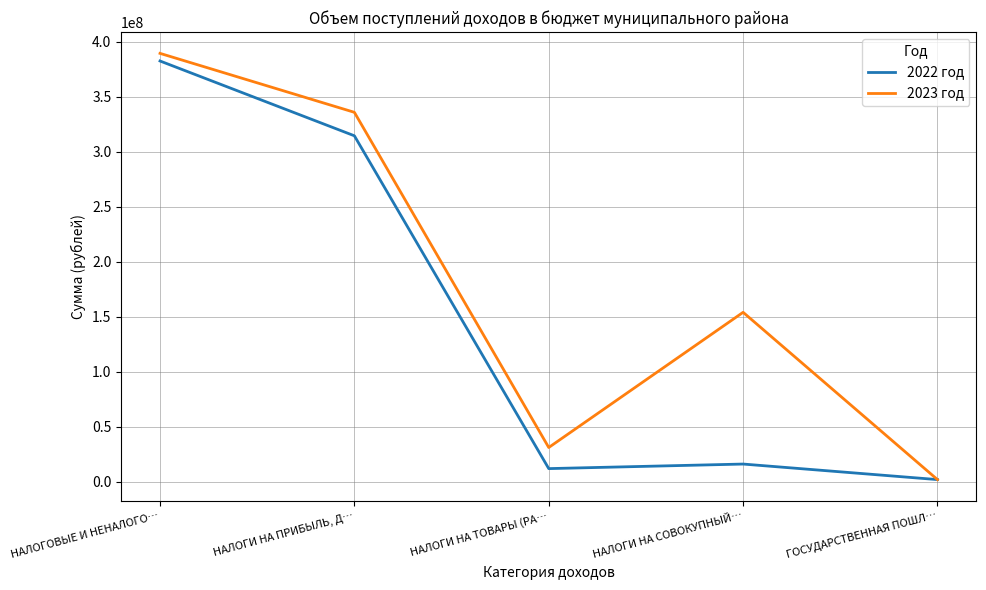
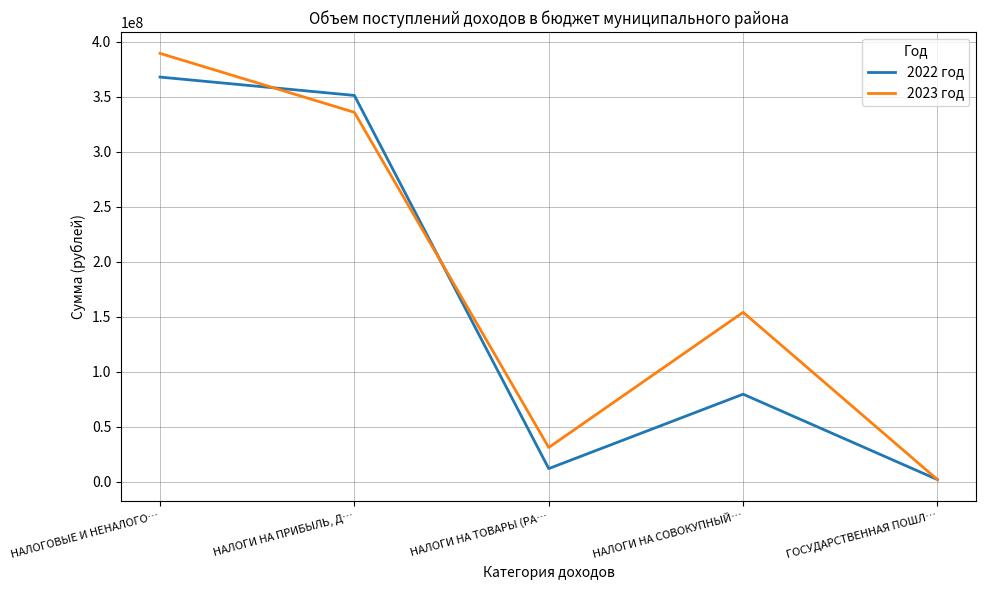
2022 год, НАЛОГОВЫЕ И НЕНАЛОГО…: 382000000 -> 368000000
2022 год, НАЛОГИ НА ПРИБЫЛЬ, Д…: 314000000 -> 351000000
2022 год, НАЛОГИ НА СОВОКУПНЫЙ…: 16000000 -> 80000000
